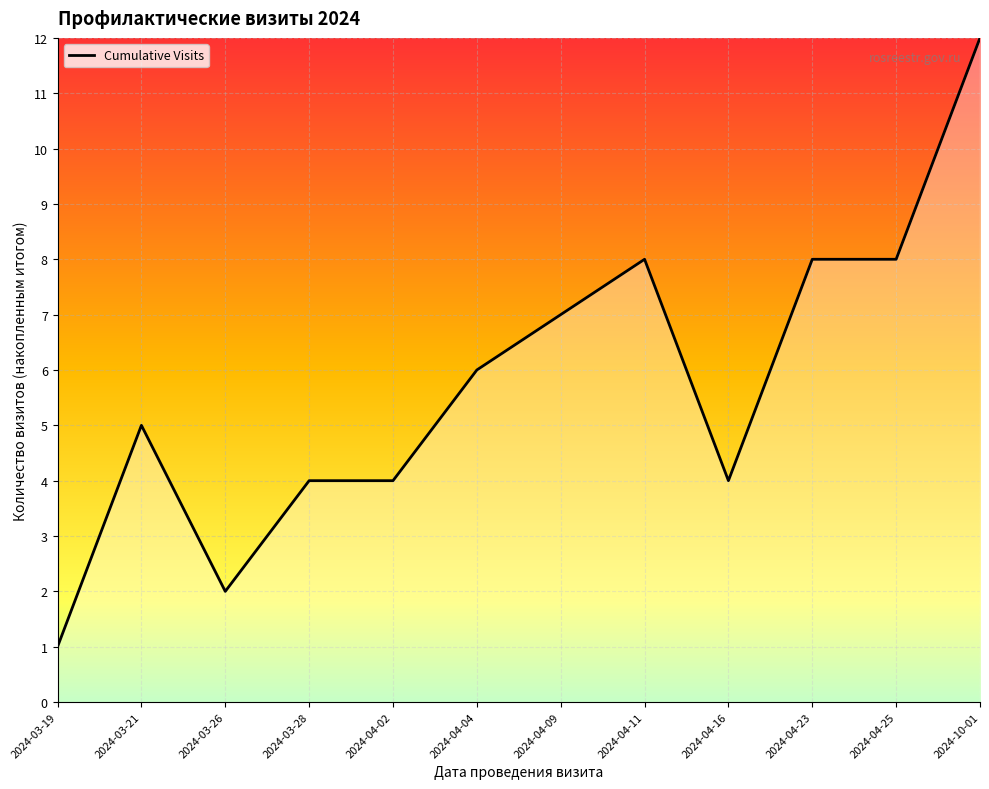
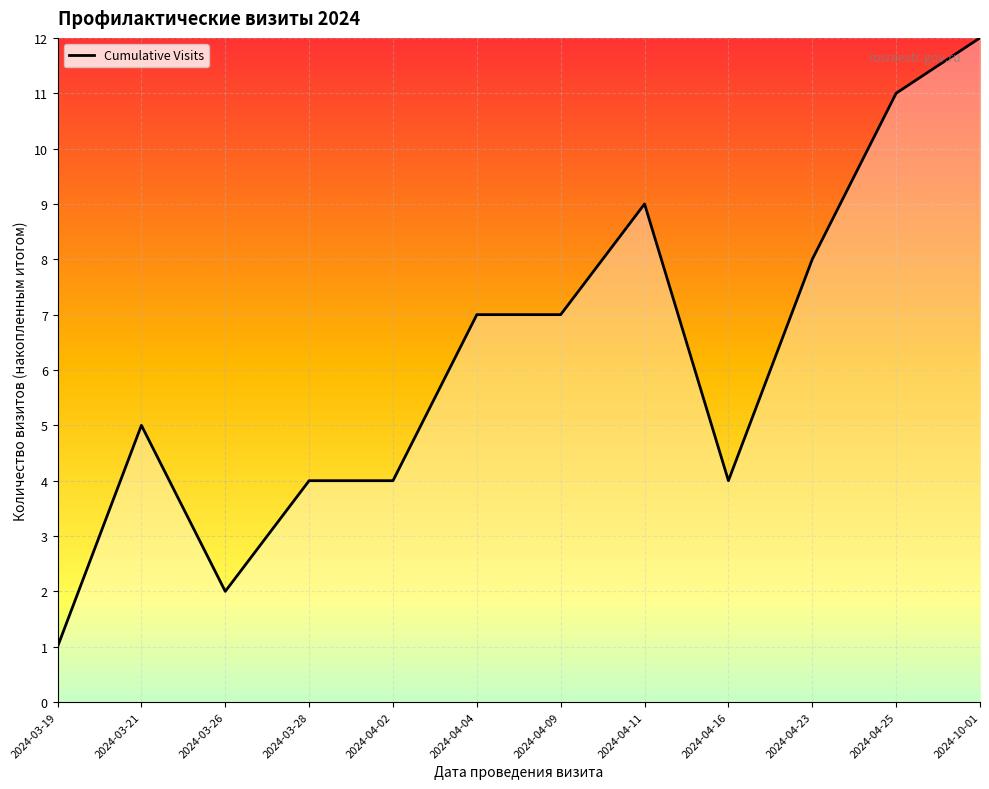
2024-04-04: 6 -> 7
2024-04-11: 8 -> 9
2024-04-25: 8 -> 11
